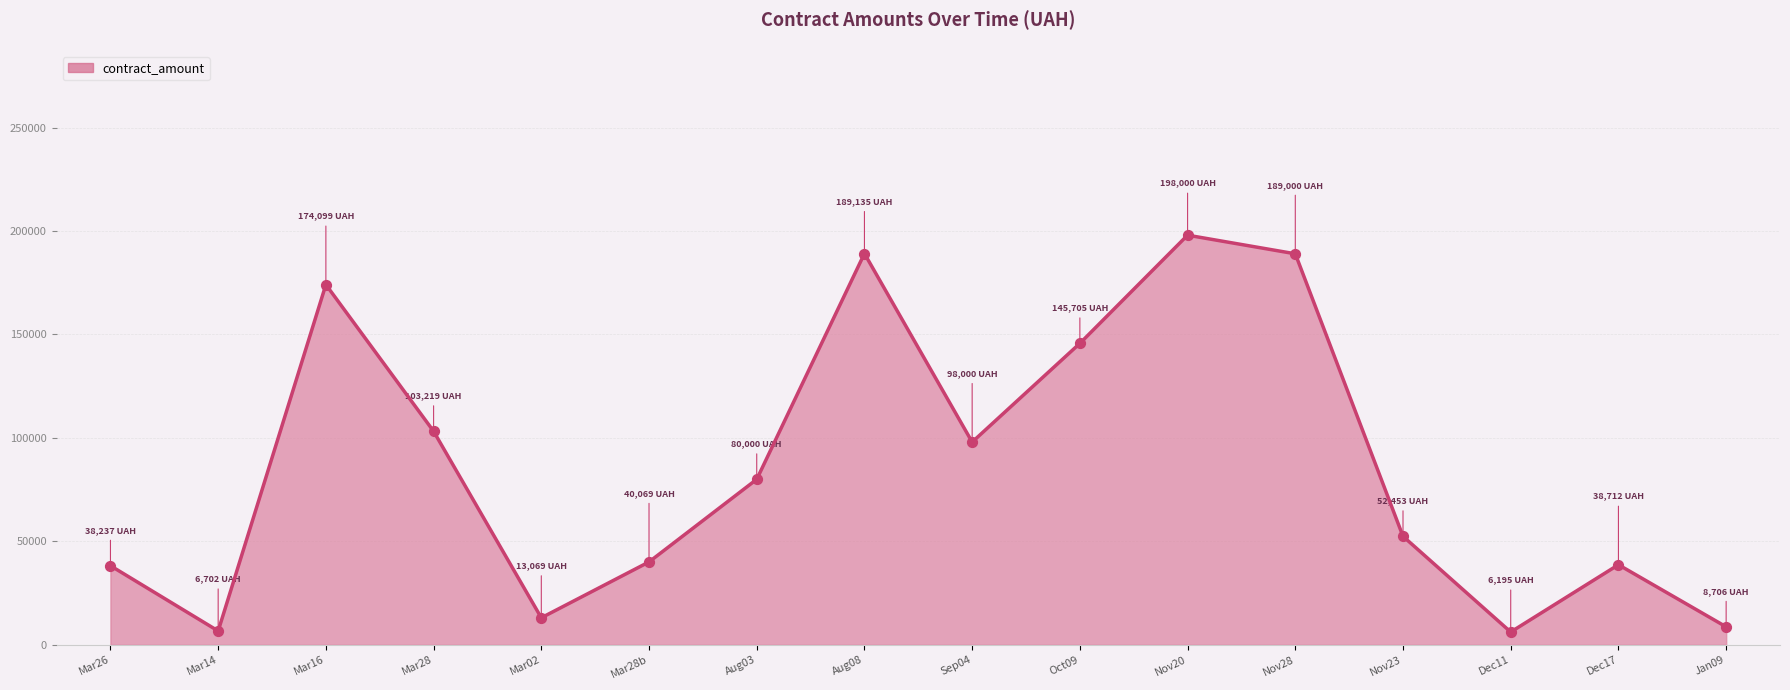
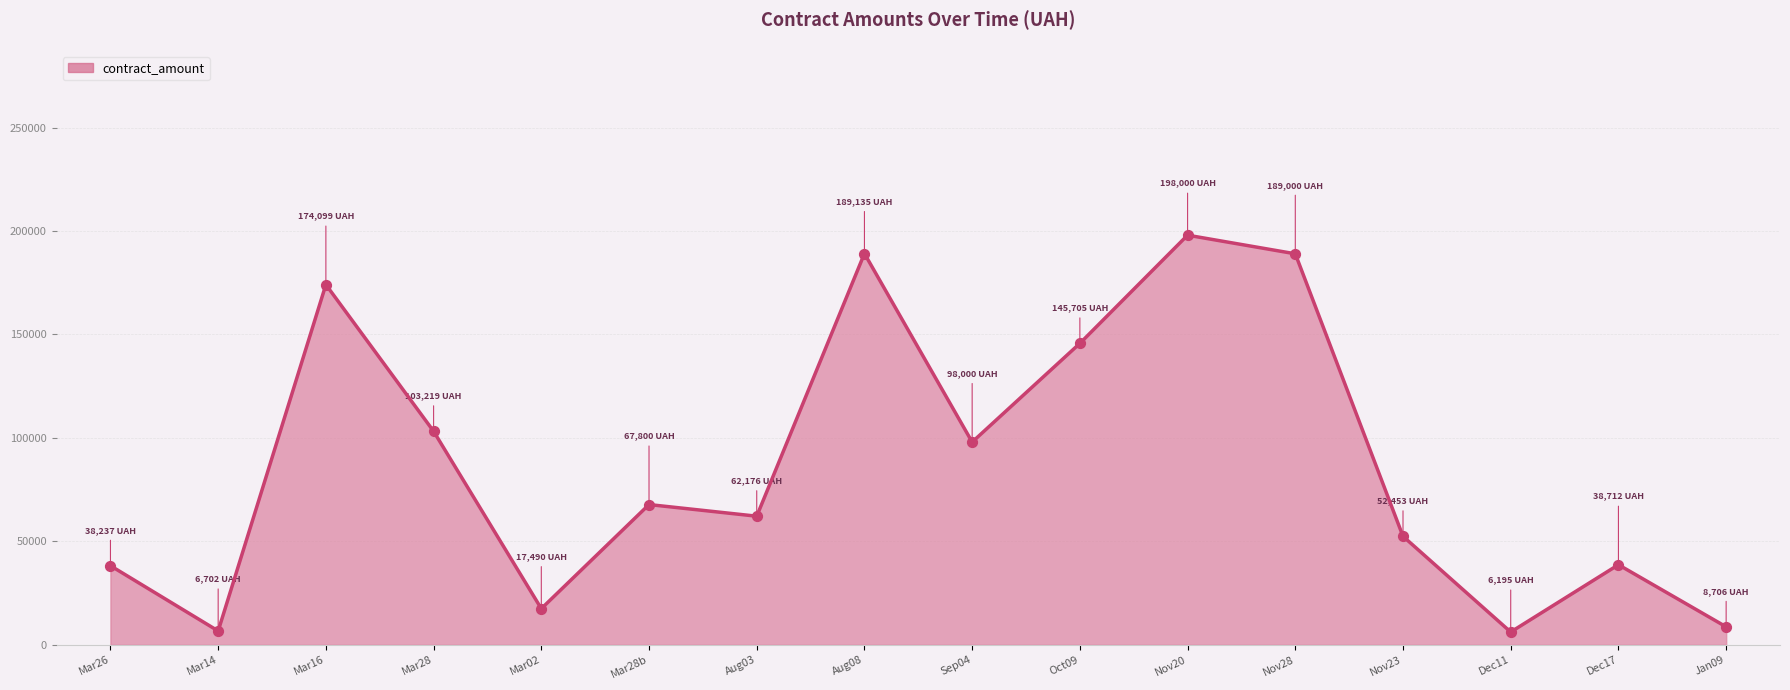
Mar02: 13,069 -> 17,490
Mar28b: 40,069 -> 67,800
Aug03: 80,000 -> 62,176
